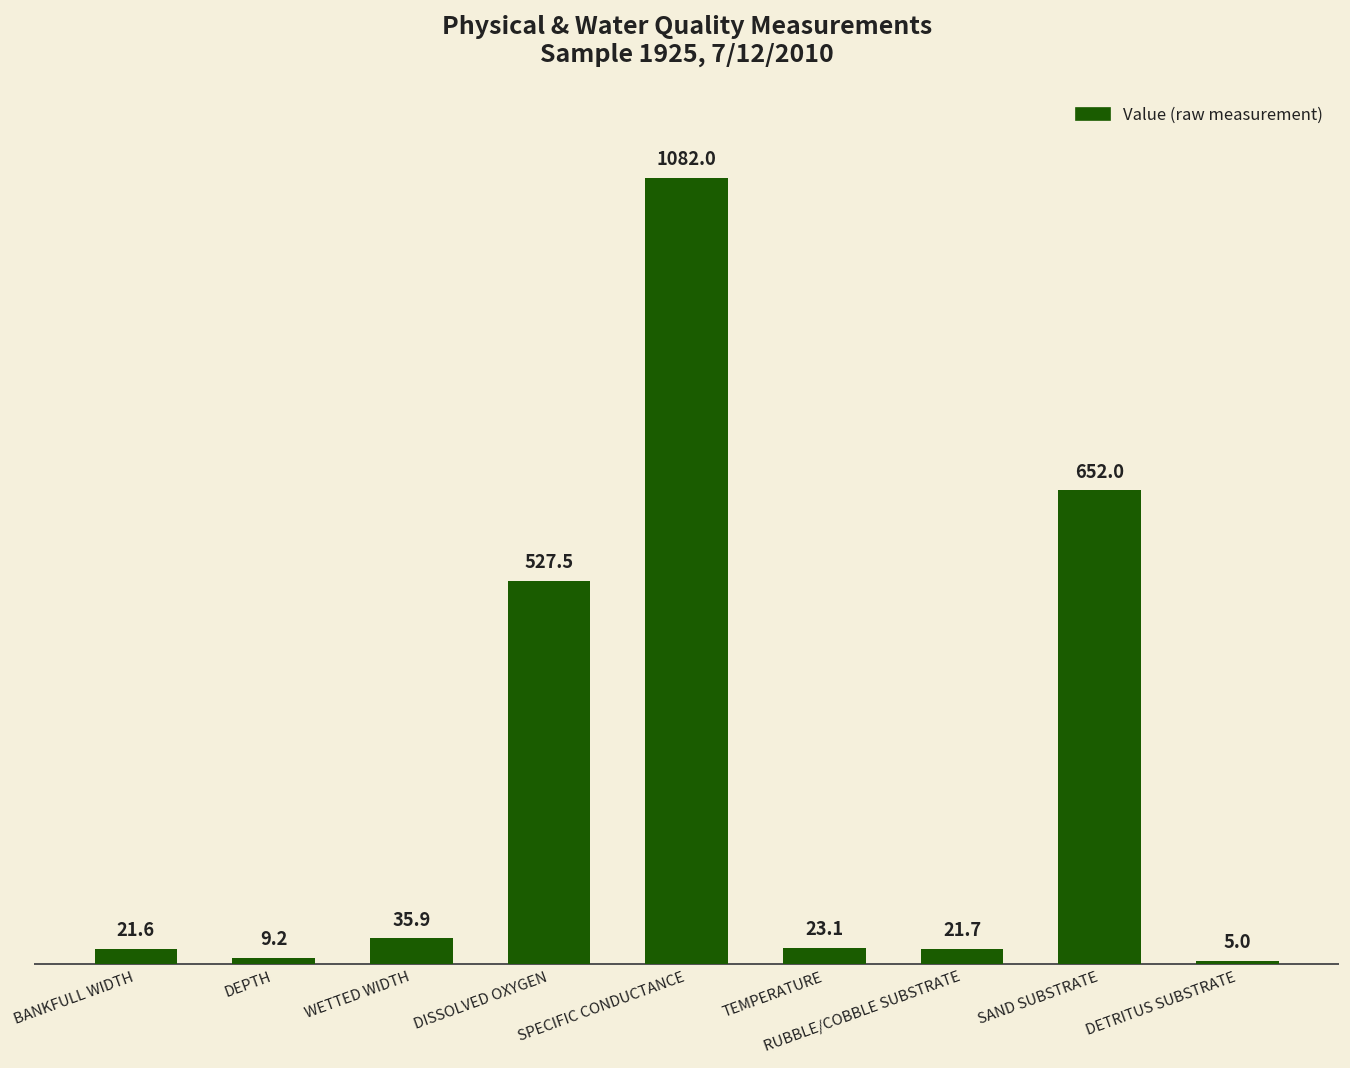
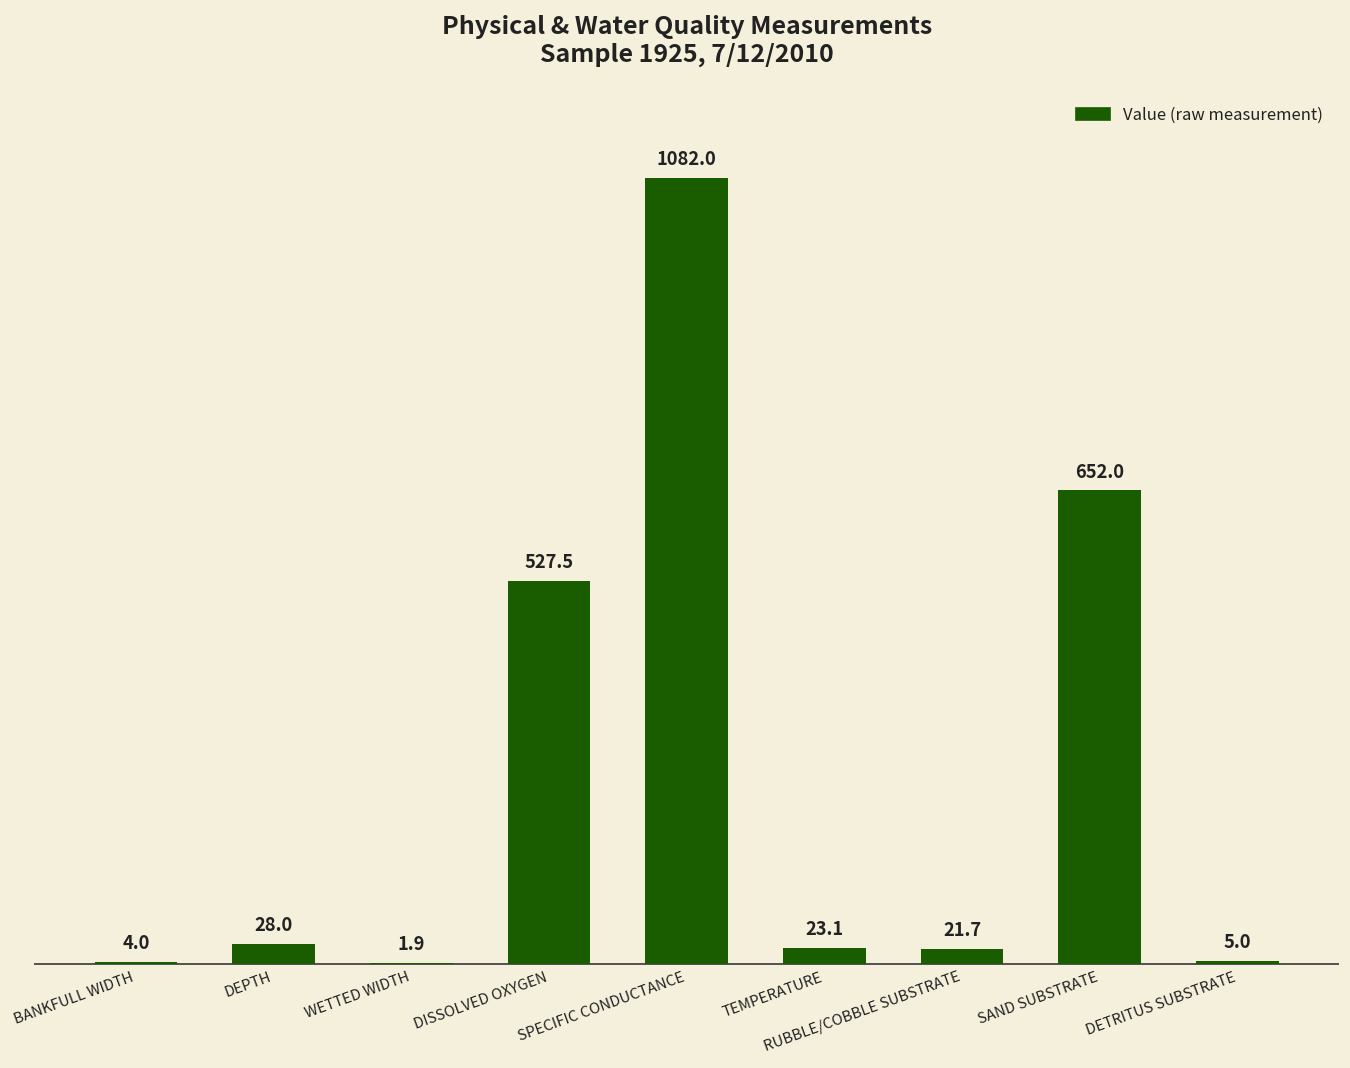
BANKFULL WIDTH: 21.6 -> 4.0
DEPTH: 9.2 -> 28.0
WETTED WIDTH: 35.9 -> 1.9
